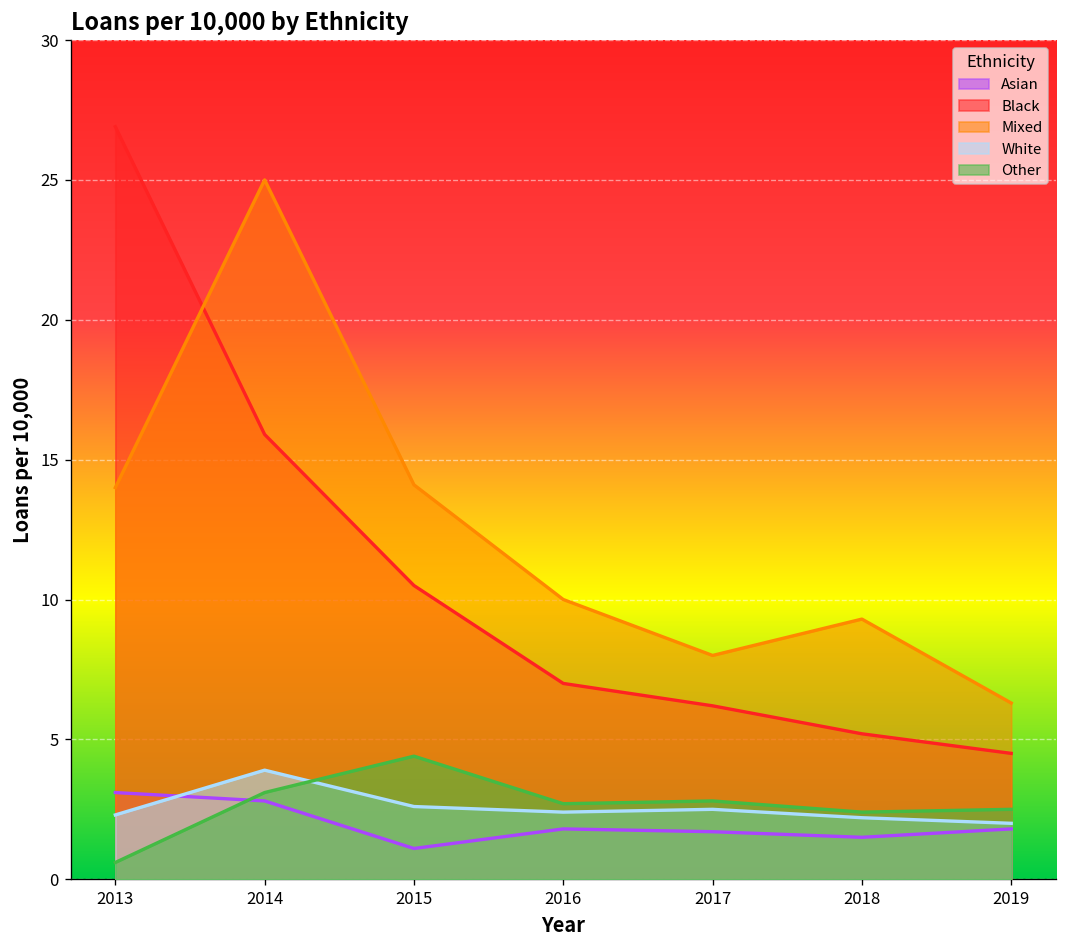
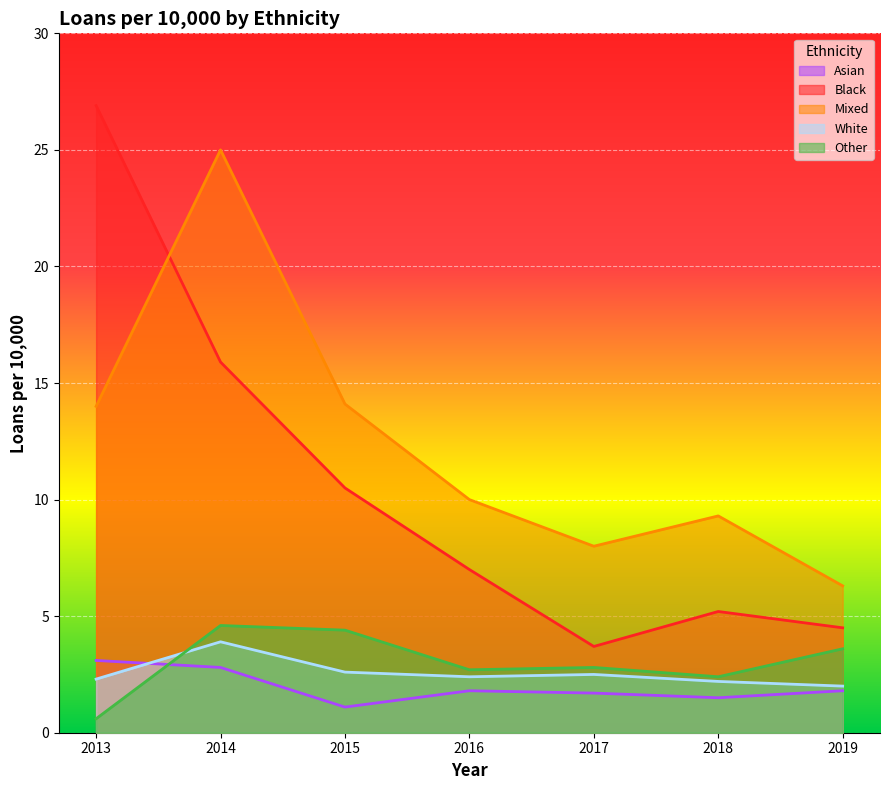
Other, 2014: 3.1 -> 4.6
Black, 2017: 6.2 -> 3.7
Other, 2019: 2.5 -> 3.6
